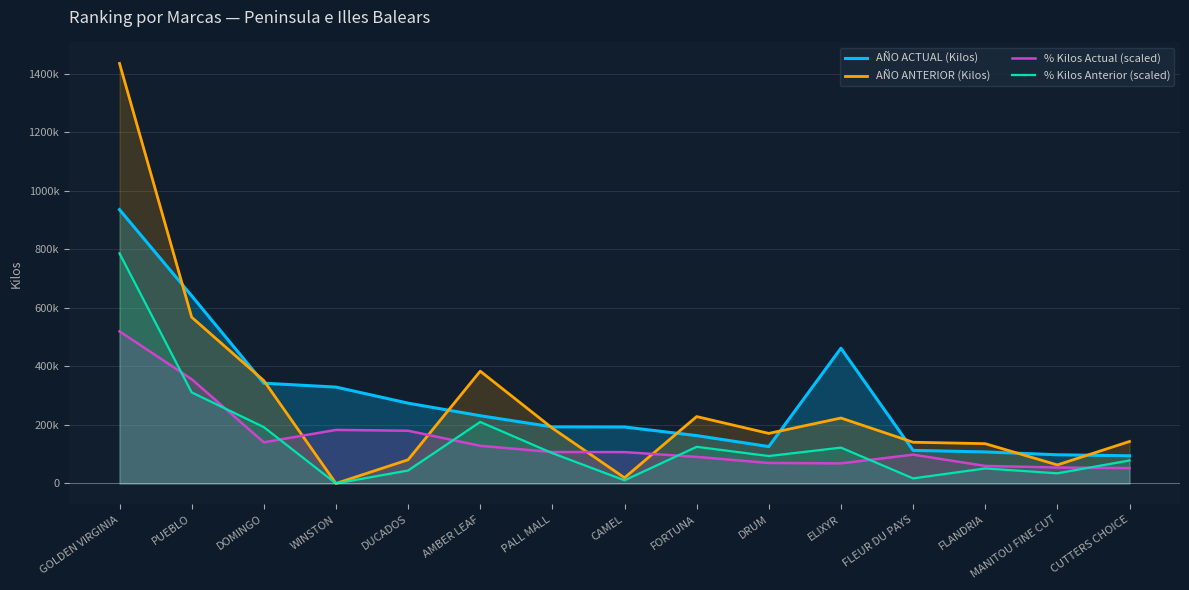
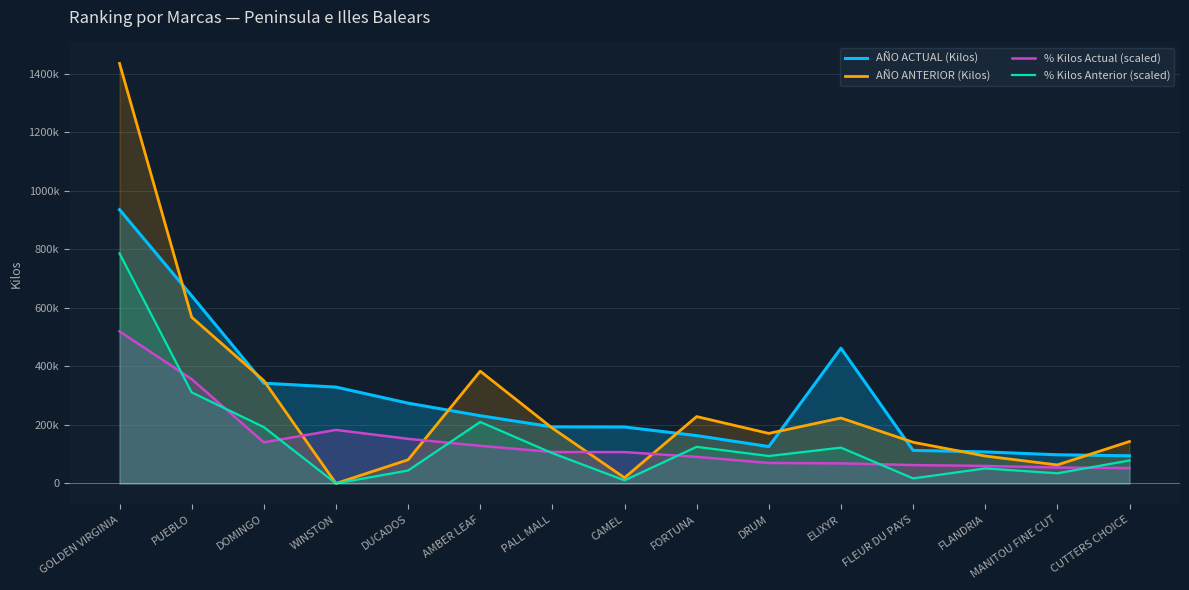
% Kilos Actual (scaled), DUCADOS: 180000 -> 150000
% Kilos Actual (scaled), FLEUR DU PAYS: 100000 -> 60000
AÑO ANTERIOR (Kilos), FLANDRIA: 140000 -> 90000
